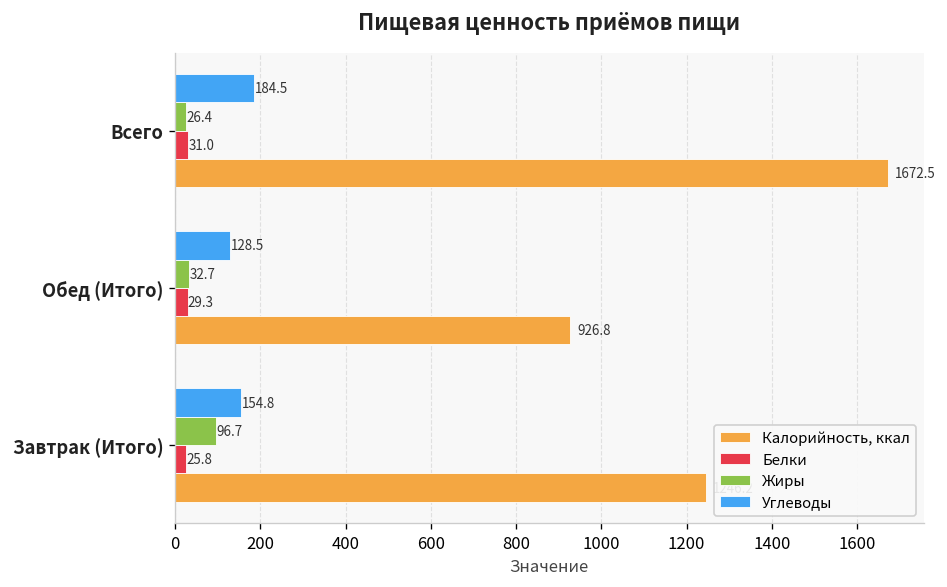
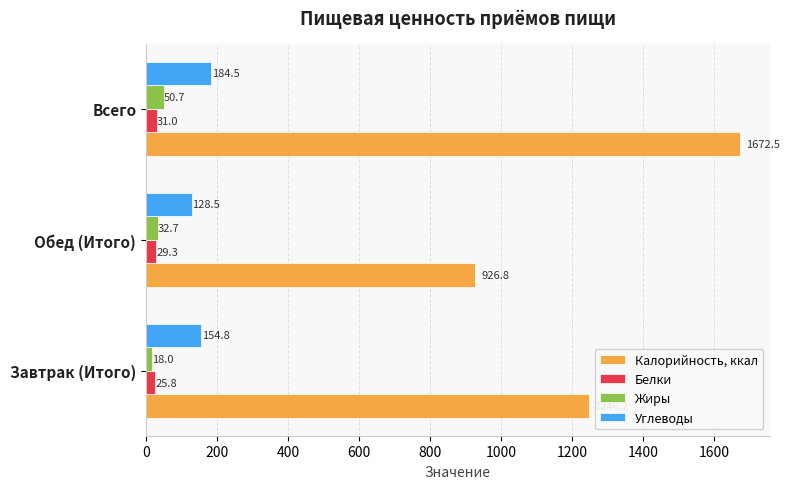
Жиры, Всего: 26.4 -> 50.7
Жиры, Завтрак (Итого): 96.7 -> 18.0
